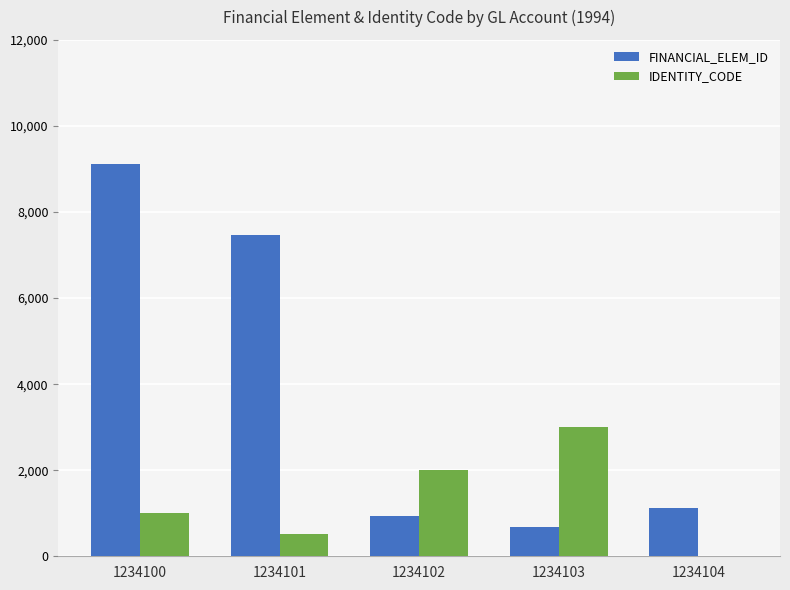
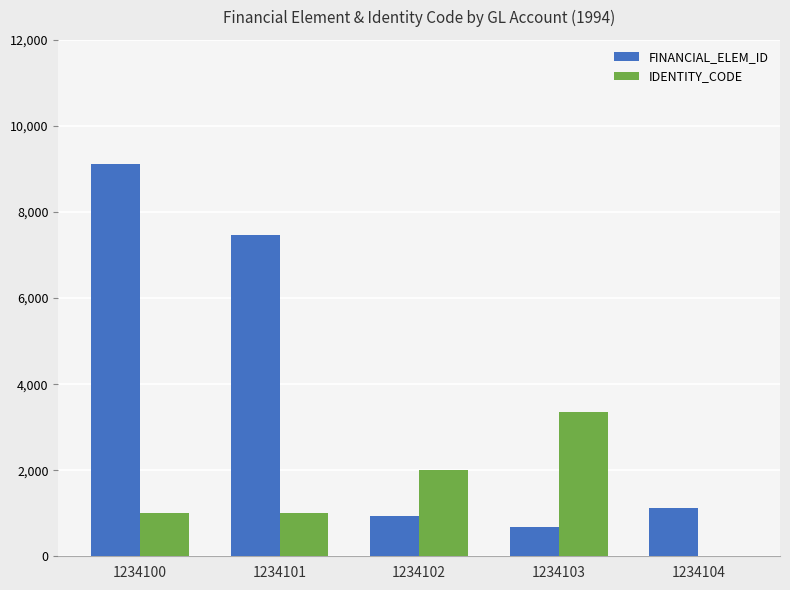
IDENTITY_CODE, 1234101: 500 -> 1,000
IDENTITY_CODE, 1234103: 3,000 -> 3,400
